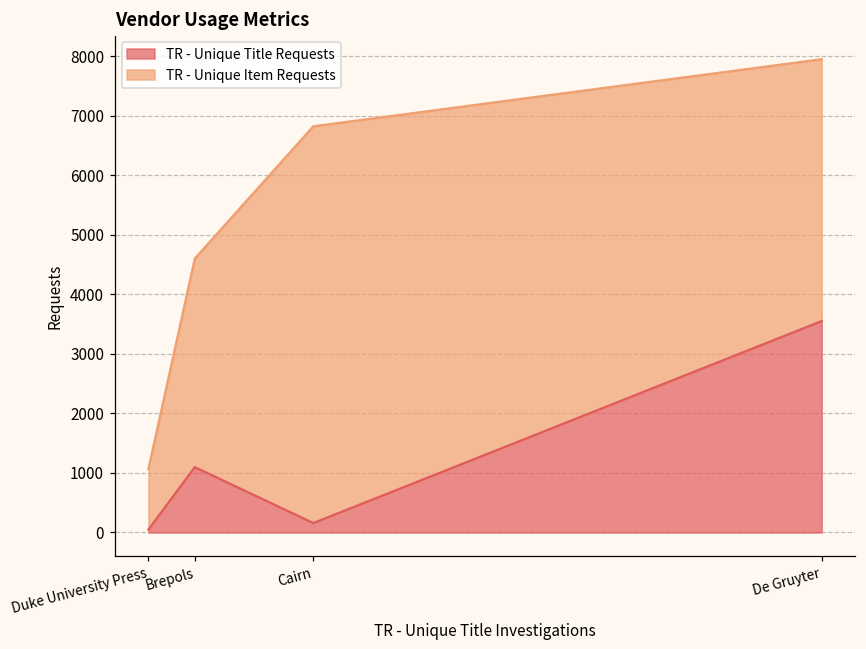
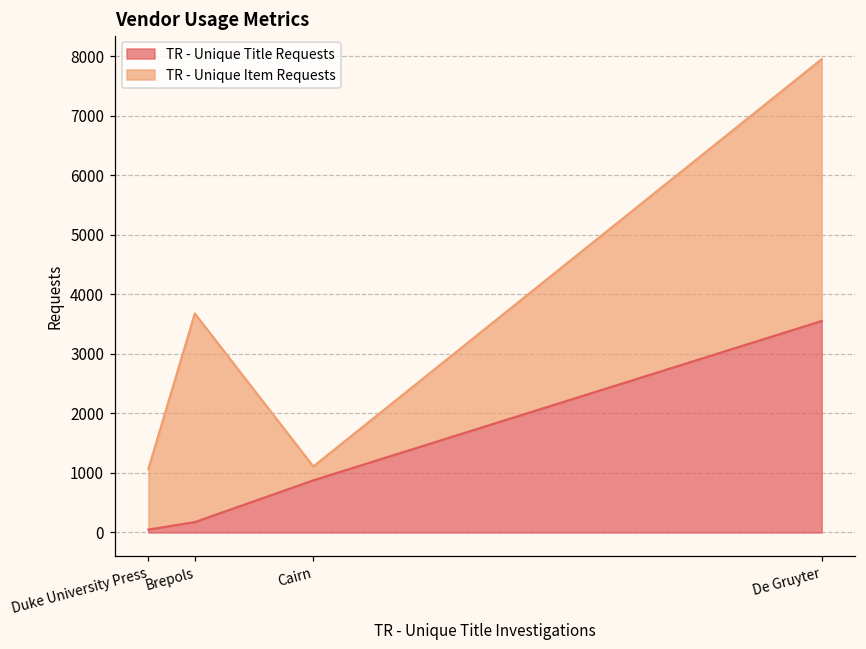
TR - Unique Title Requests, Brepols: 1100 -> 200
TR - Unique Title Requests, Cairn: 200 -> 900
TR - Unique Item Requests, Cairn: 6700 -> 200
